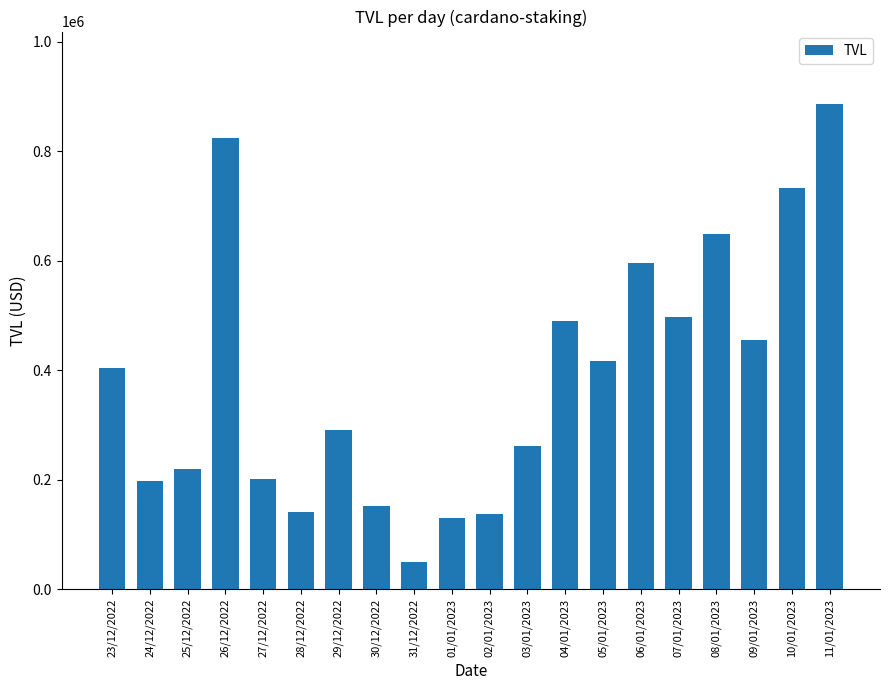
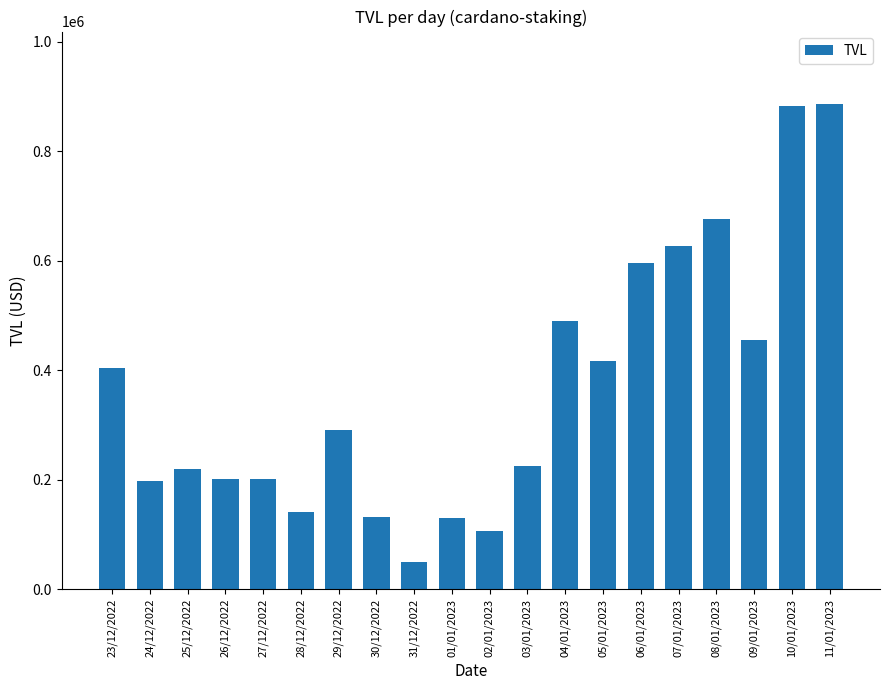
26/12/2022: 820000 -> 200000
30/12/2022: 150000 -> 130000
02/01/2023: 140000 -> 110000
03/01/2023: 260000 -> 220000
07/01/2023: 500000 -> 630000
08/01/2023: 650000 -> 680000
10/01/2023: 730000 -> 880000
